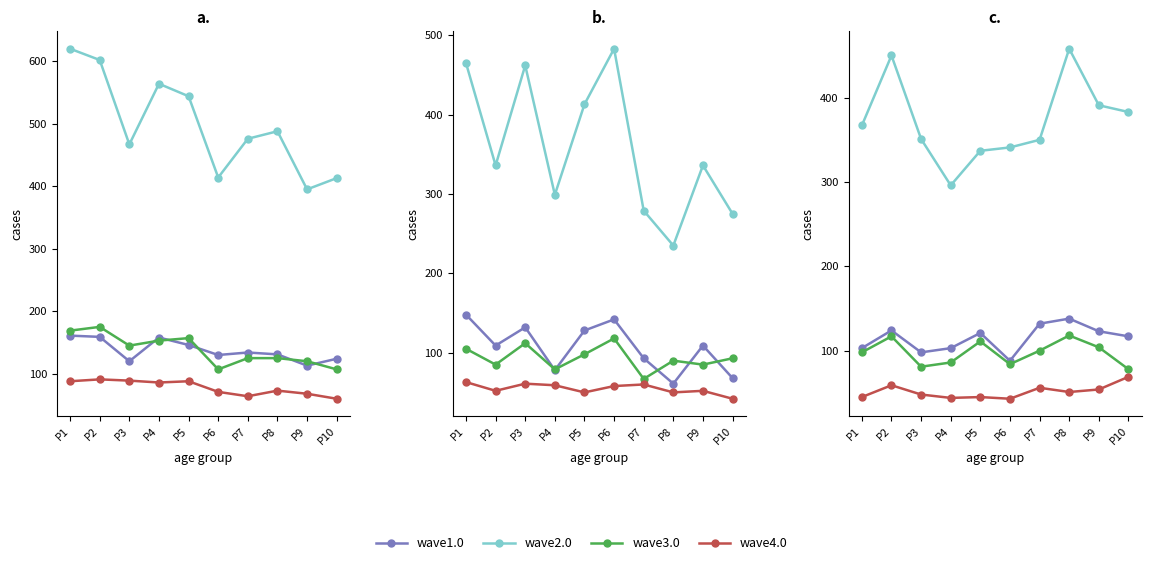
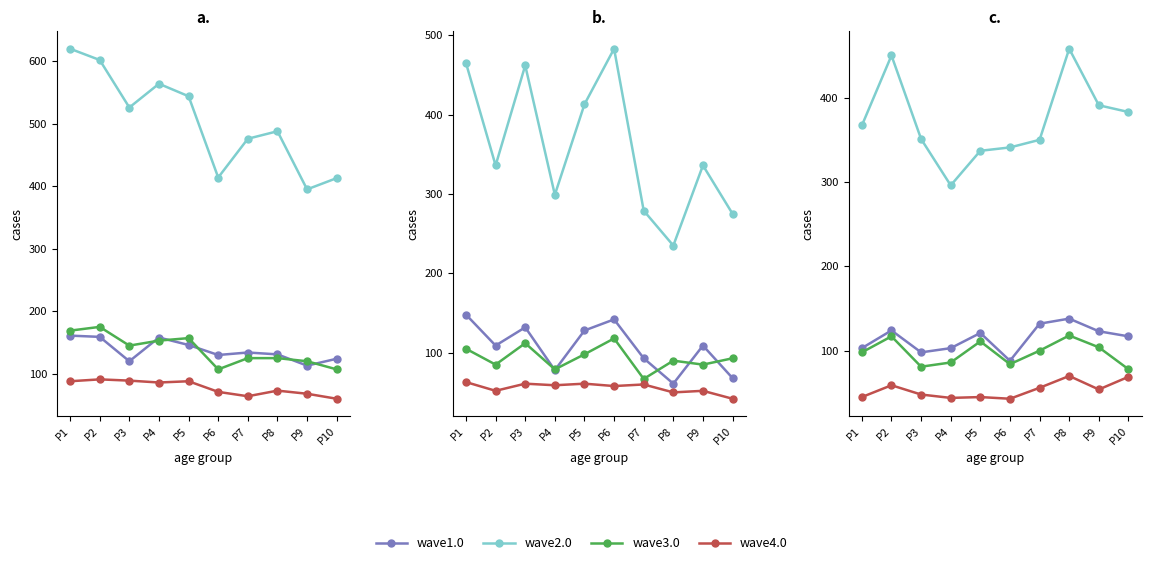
a., wave2.0, P3: 470 -> 530
b., wave4.0, P5: 50 -> 60
c., wave4.0, P8: 50 -> 70
